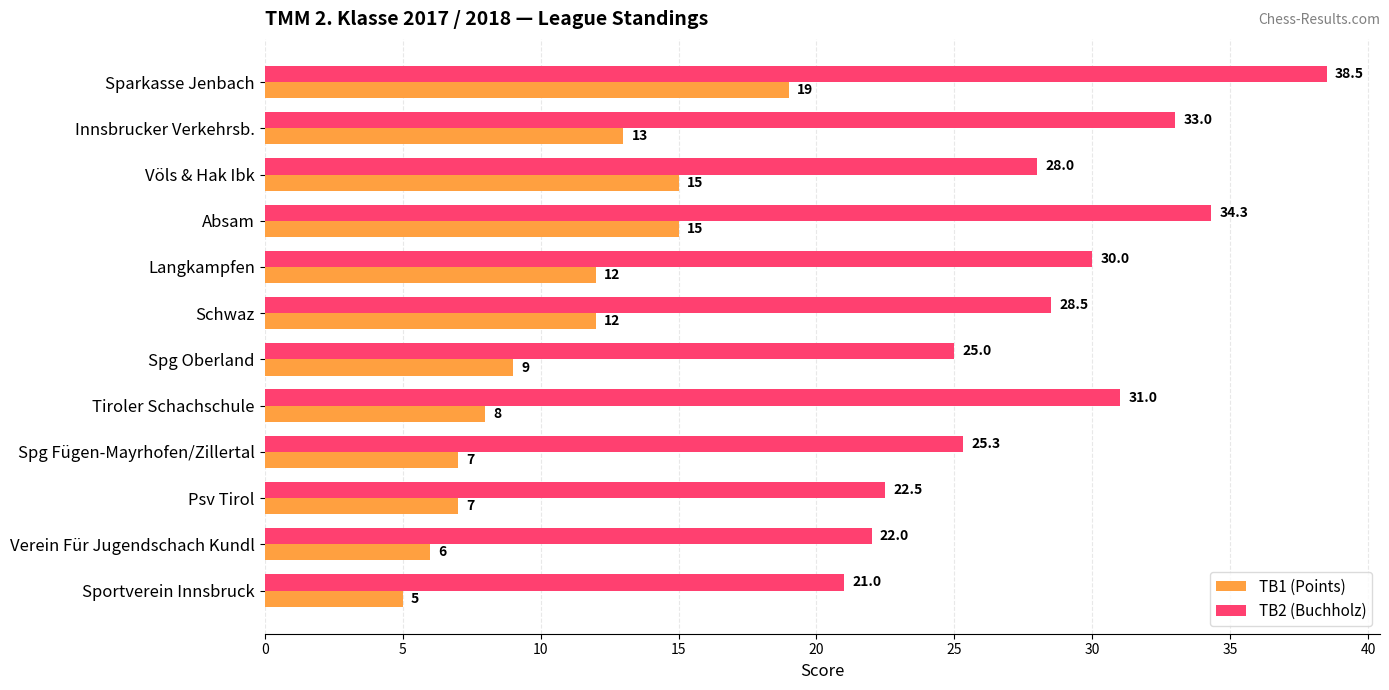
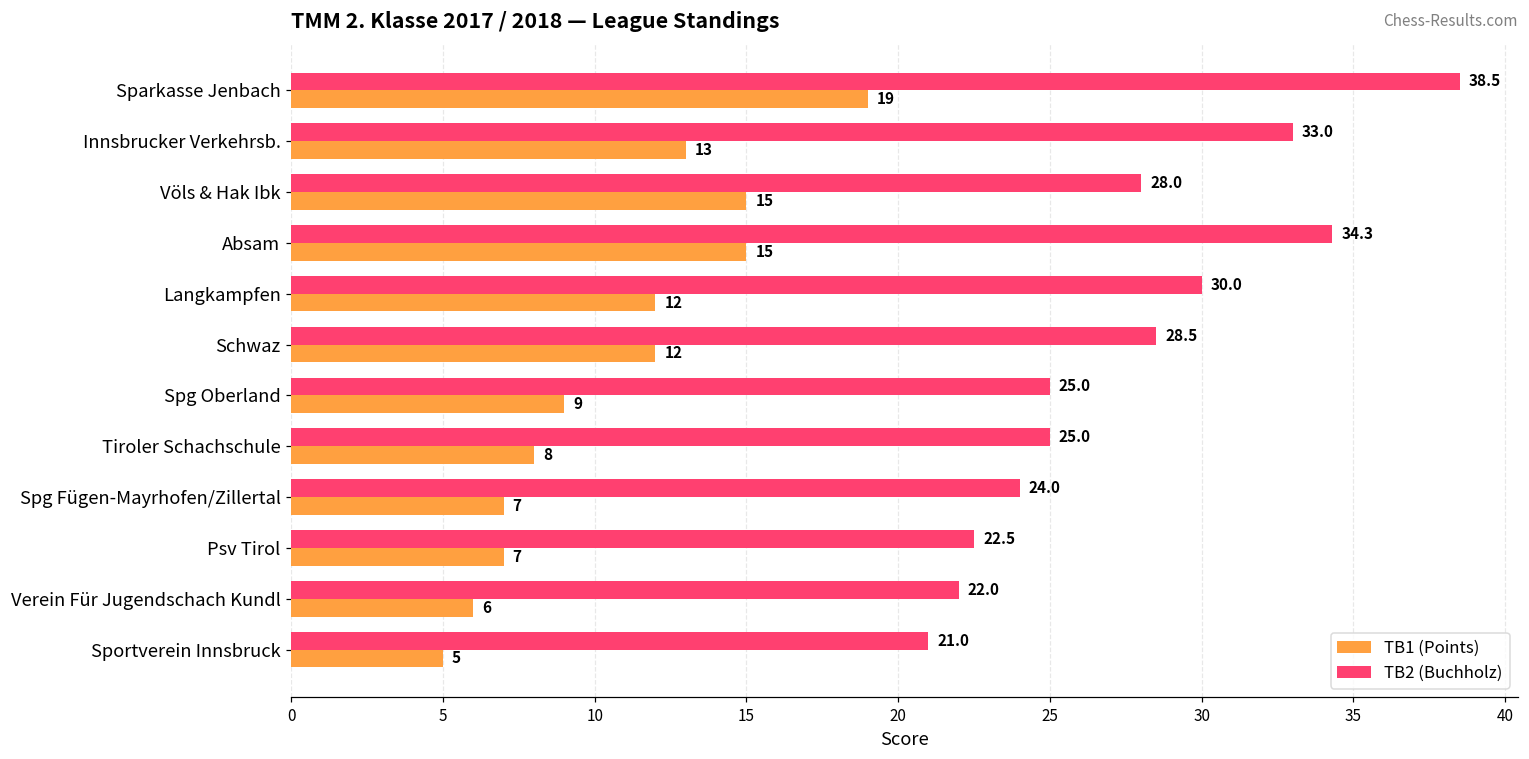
TB2 (Buchholz), Tiroler Schachschule: 31.0 -> 25.0
TB2 (Buchholz), Spg Fügen-Mayrhofen/Zillertal: 25.3 -> 24.0
